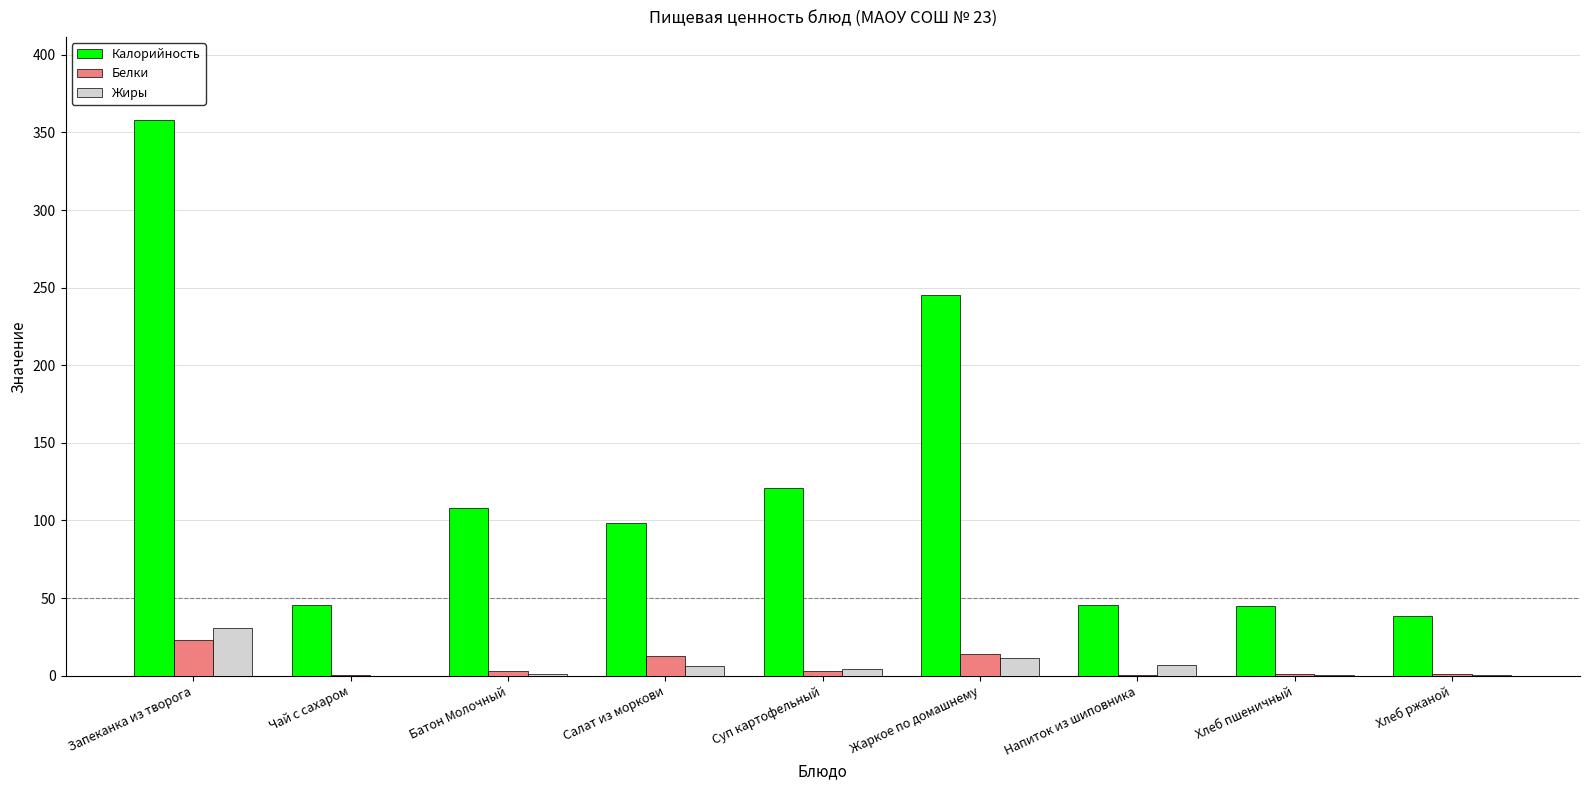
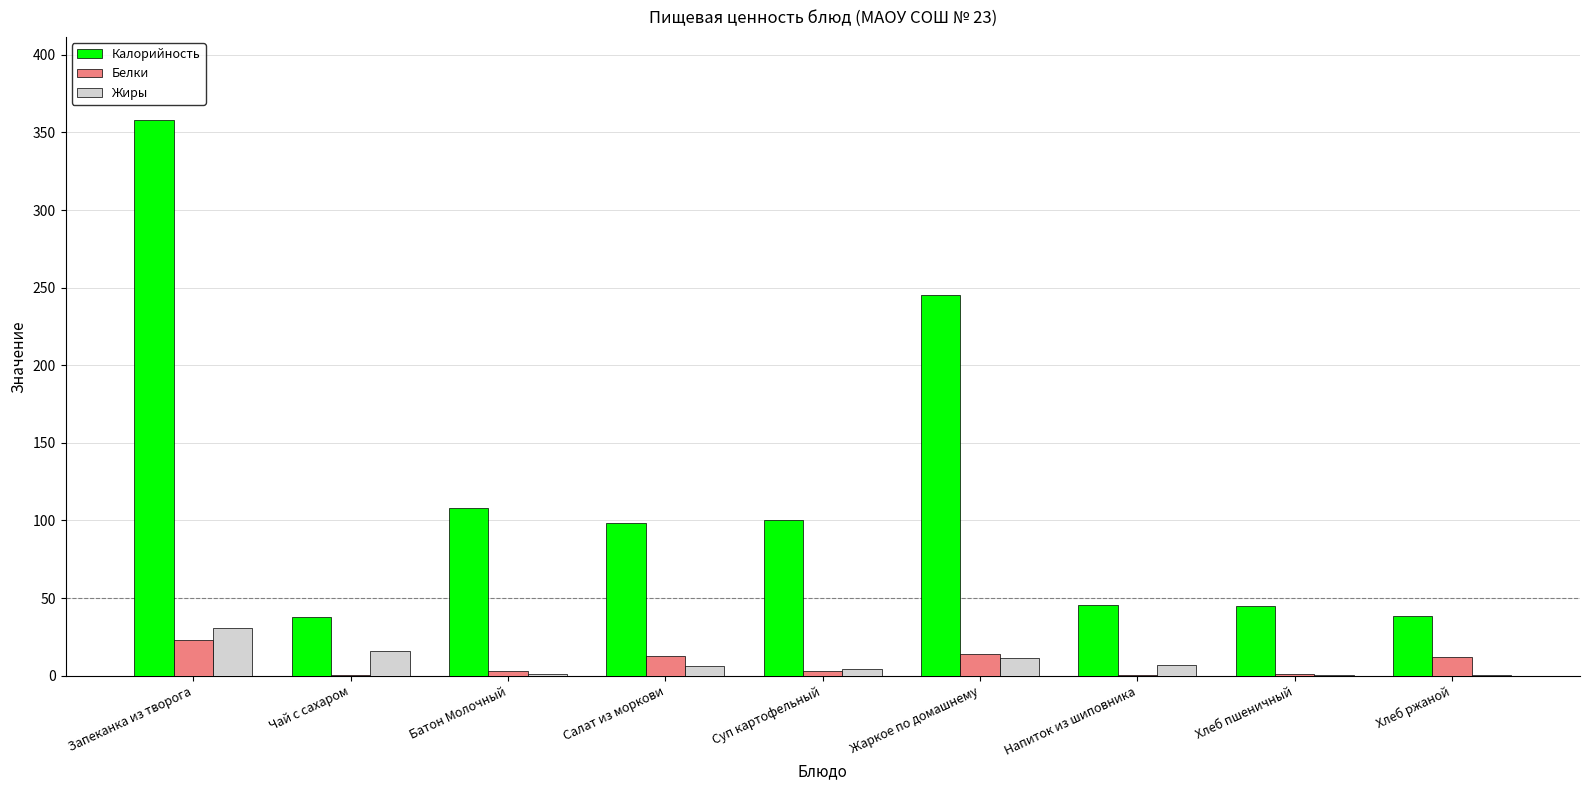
Калорийность, Чай с сахаром: 46 -> 38
Жиры, Чай с сахаром: 0 -> 16
Калорийность, Суп картофельный: 121 -> 100
Белки, Хлеб ржаной: 1 -> 12
